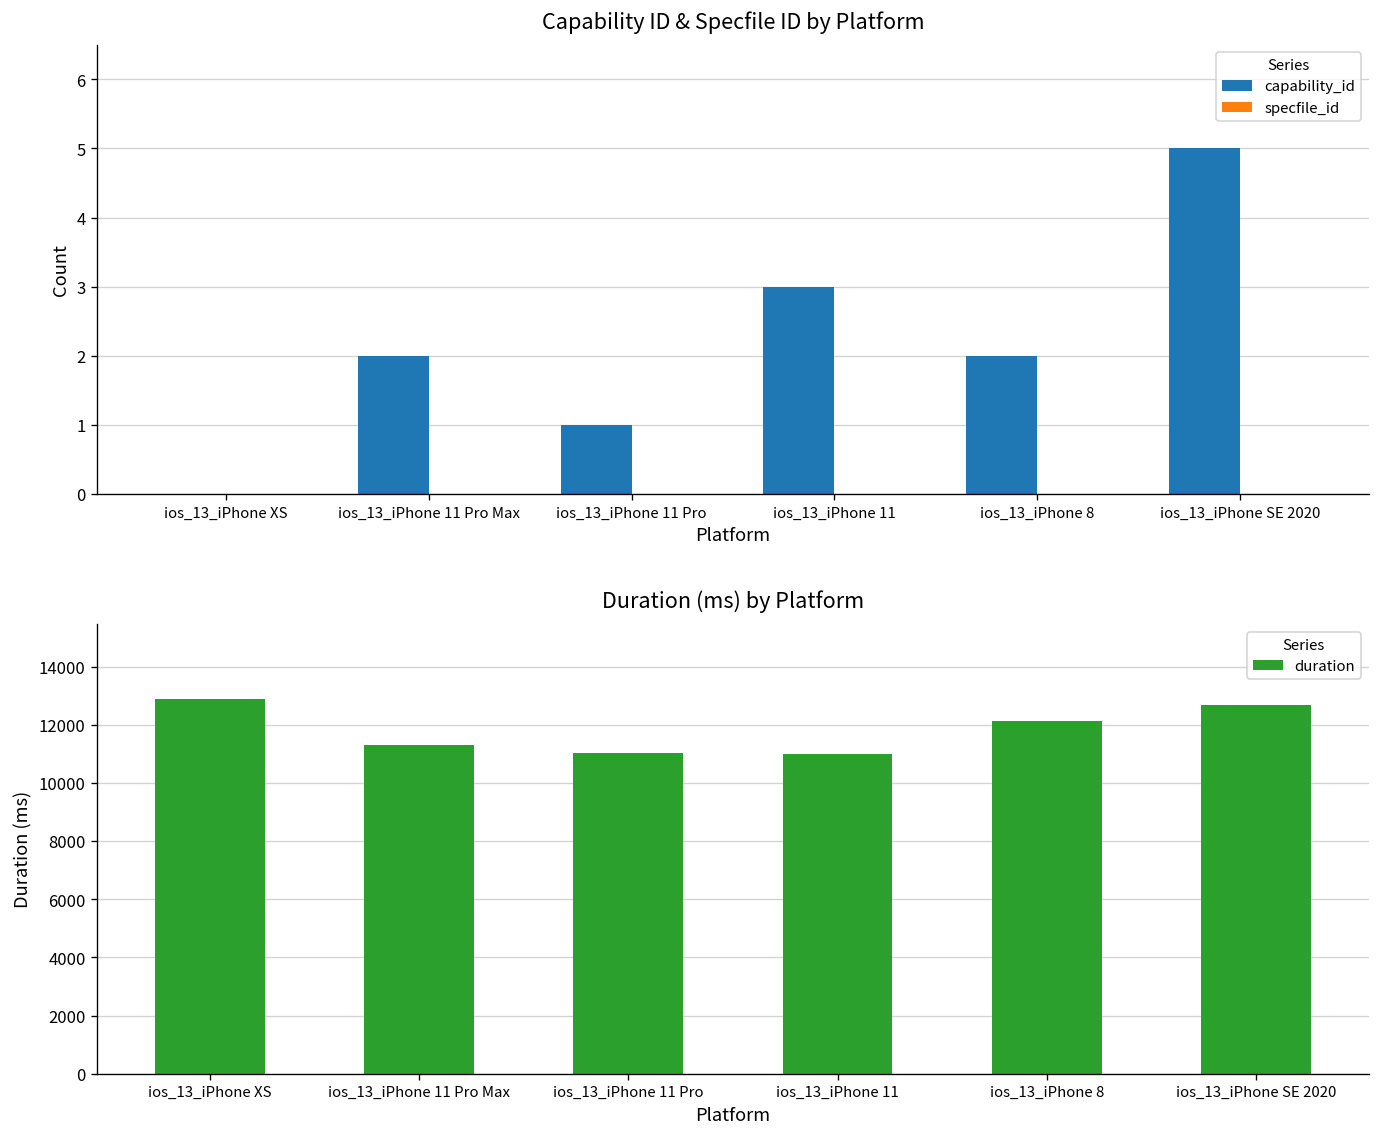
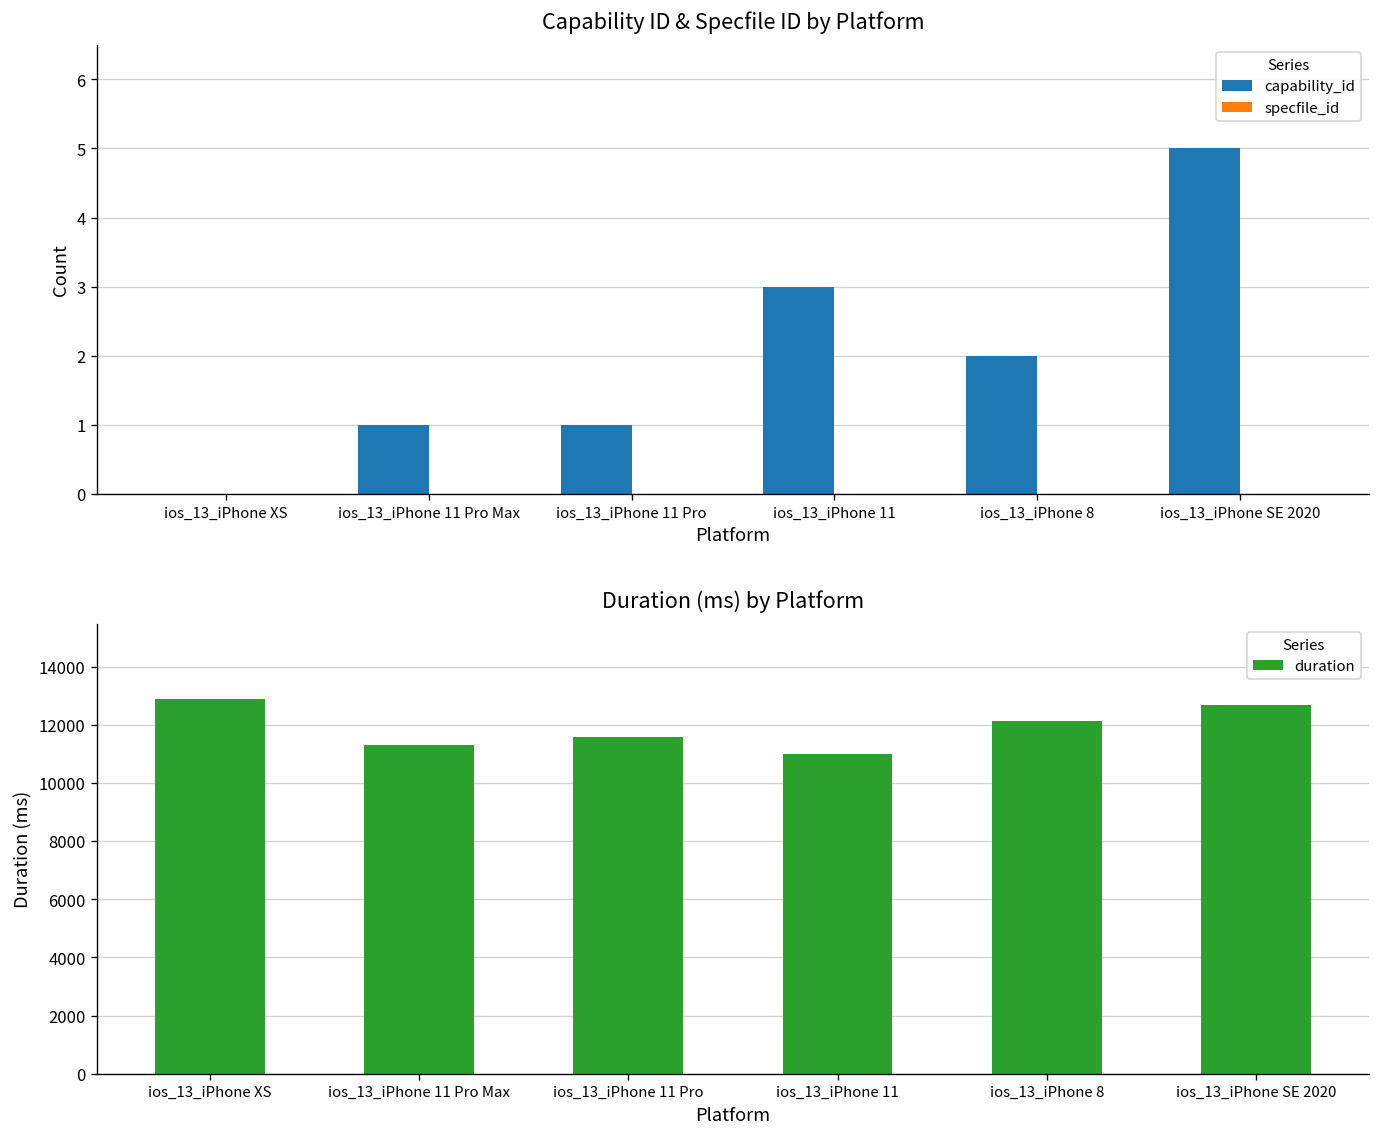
Capability ID & Specfile ID by Platform, capability_id, ios_13_iPhone 11 Pro Max: 2 -> 1
Duration (ms) by Platform, ios_13_iPhone 11 Pro: 11000 -> 11600
